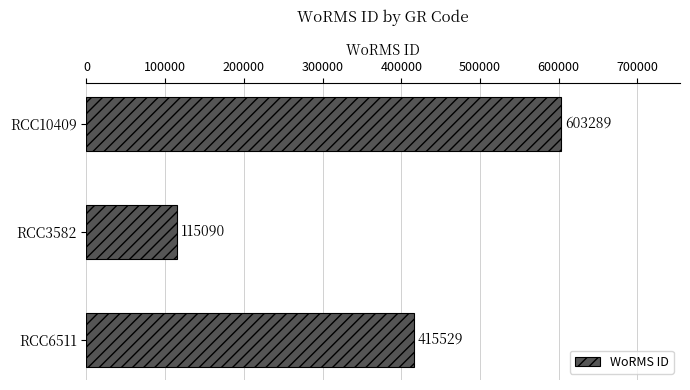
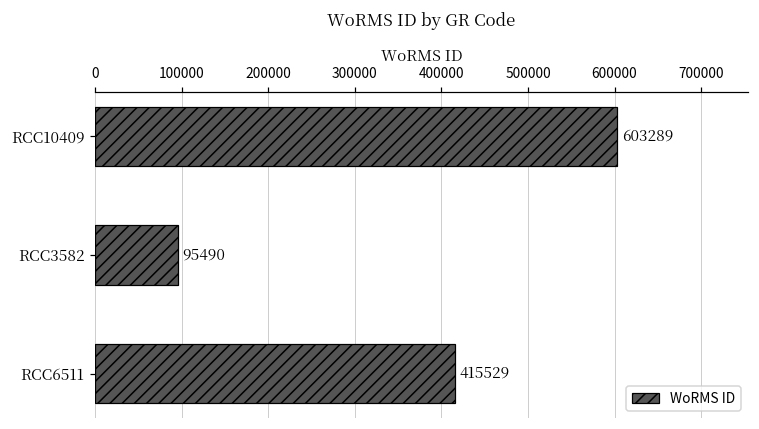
RCC3582: 115090 -> 95490
